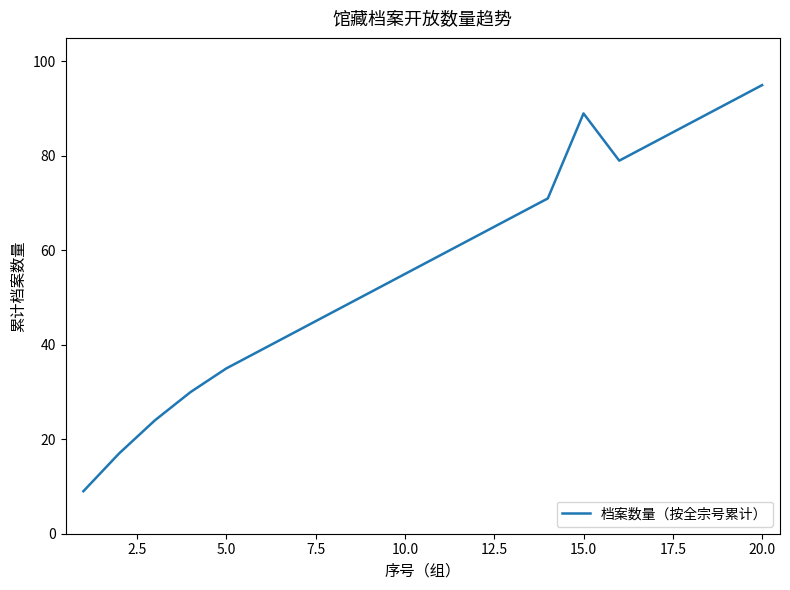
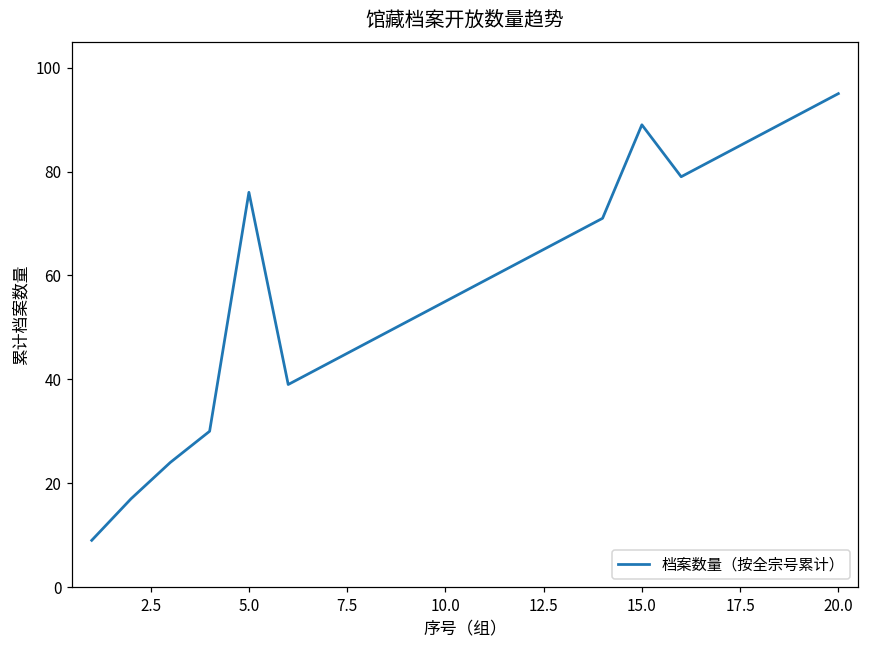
5.0: 35 -> 76
